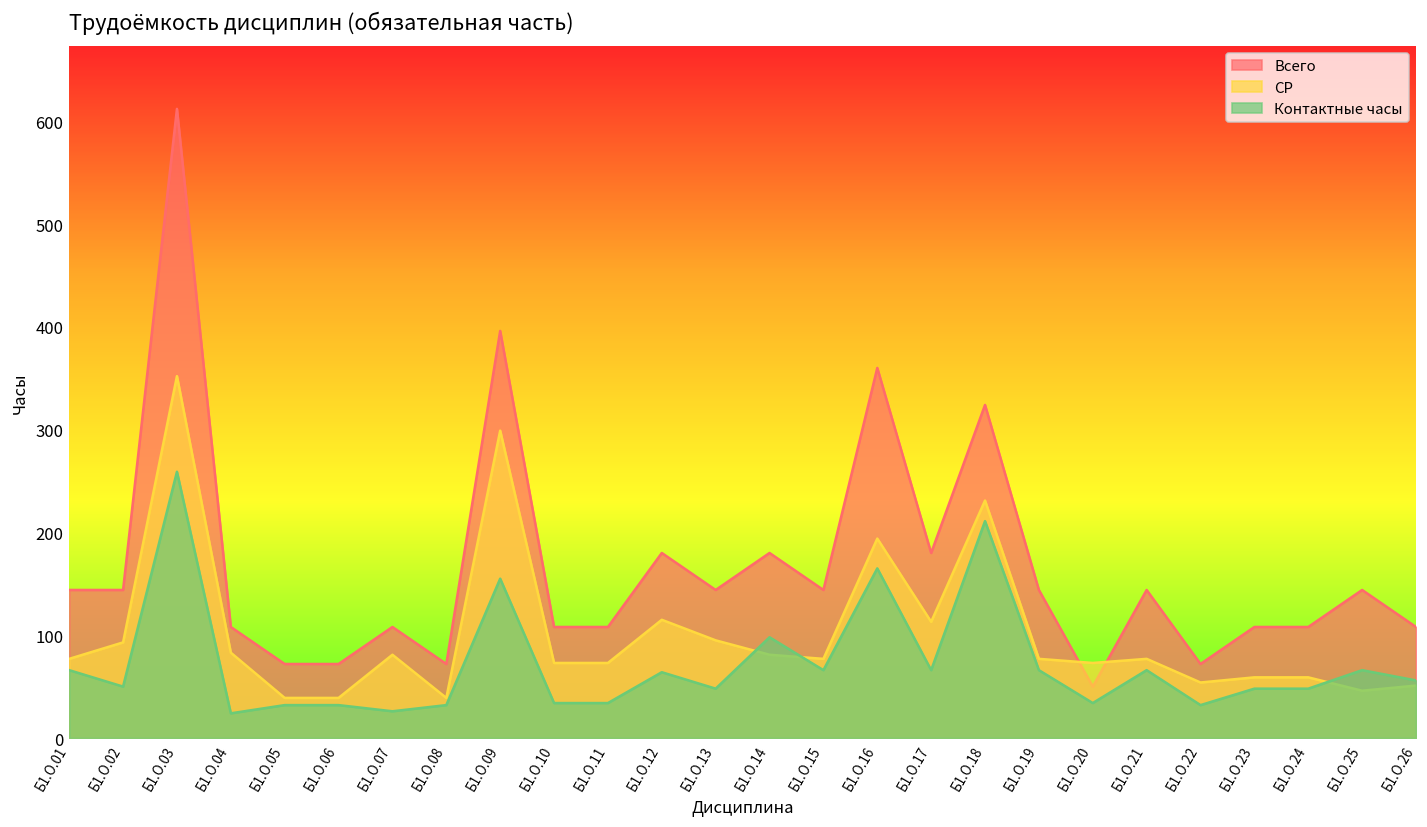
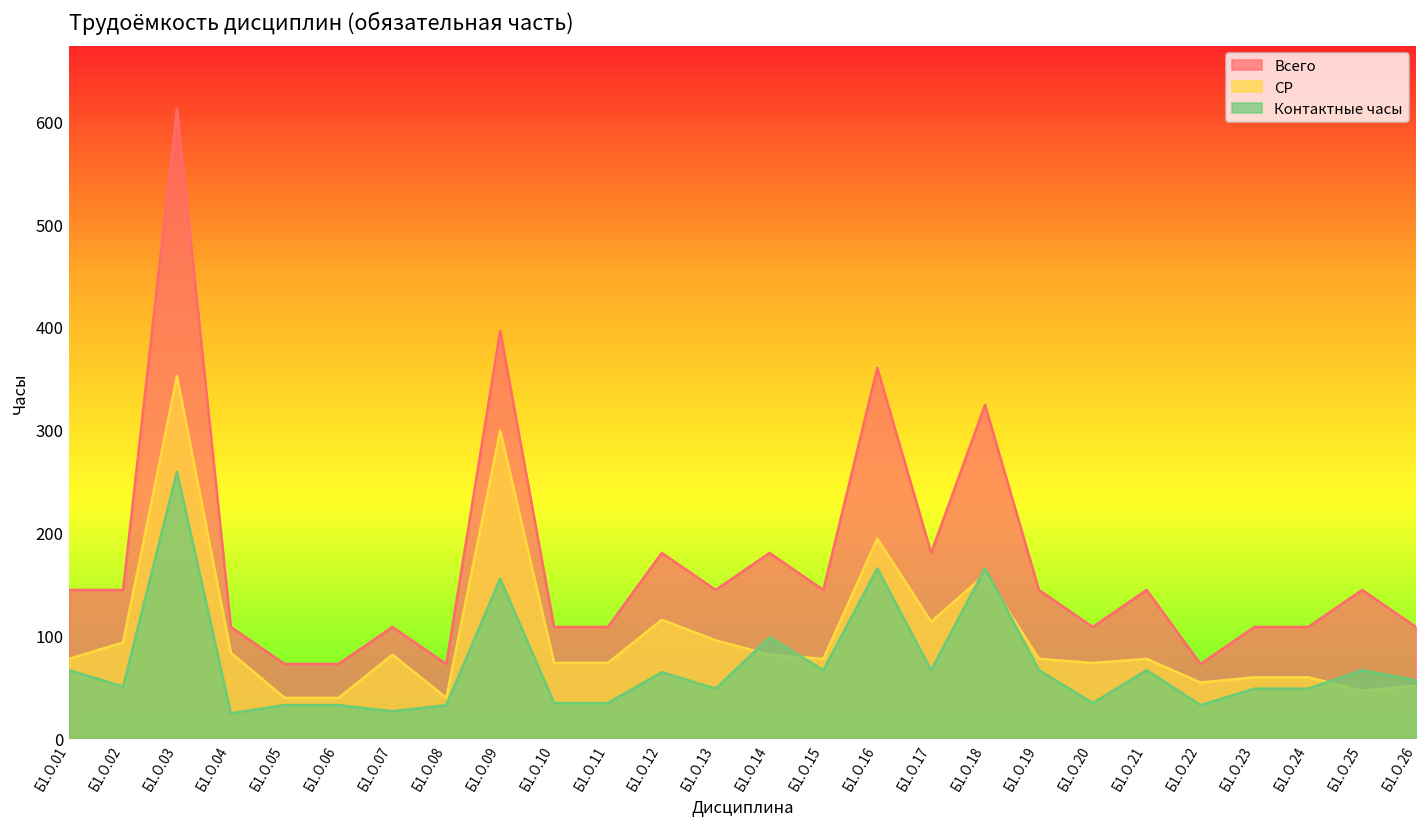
СР, Б1.О.18: 230 -> 160
Контактные часы, Б1.О.18: 210 -> 170
Всего, Б1.О.20: 50 -> 110
